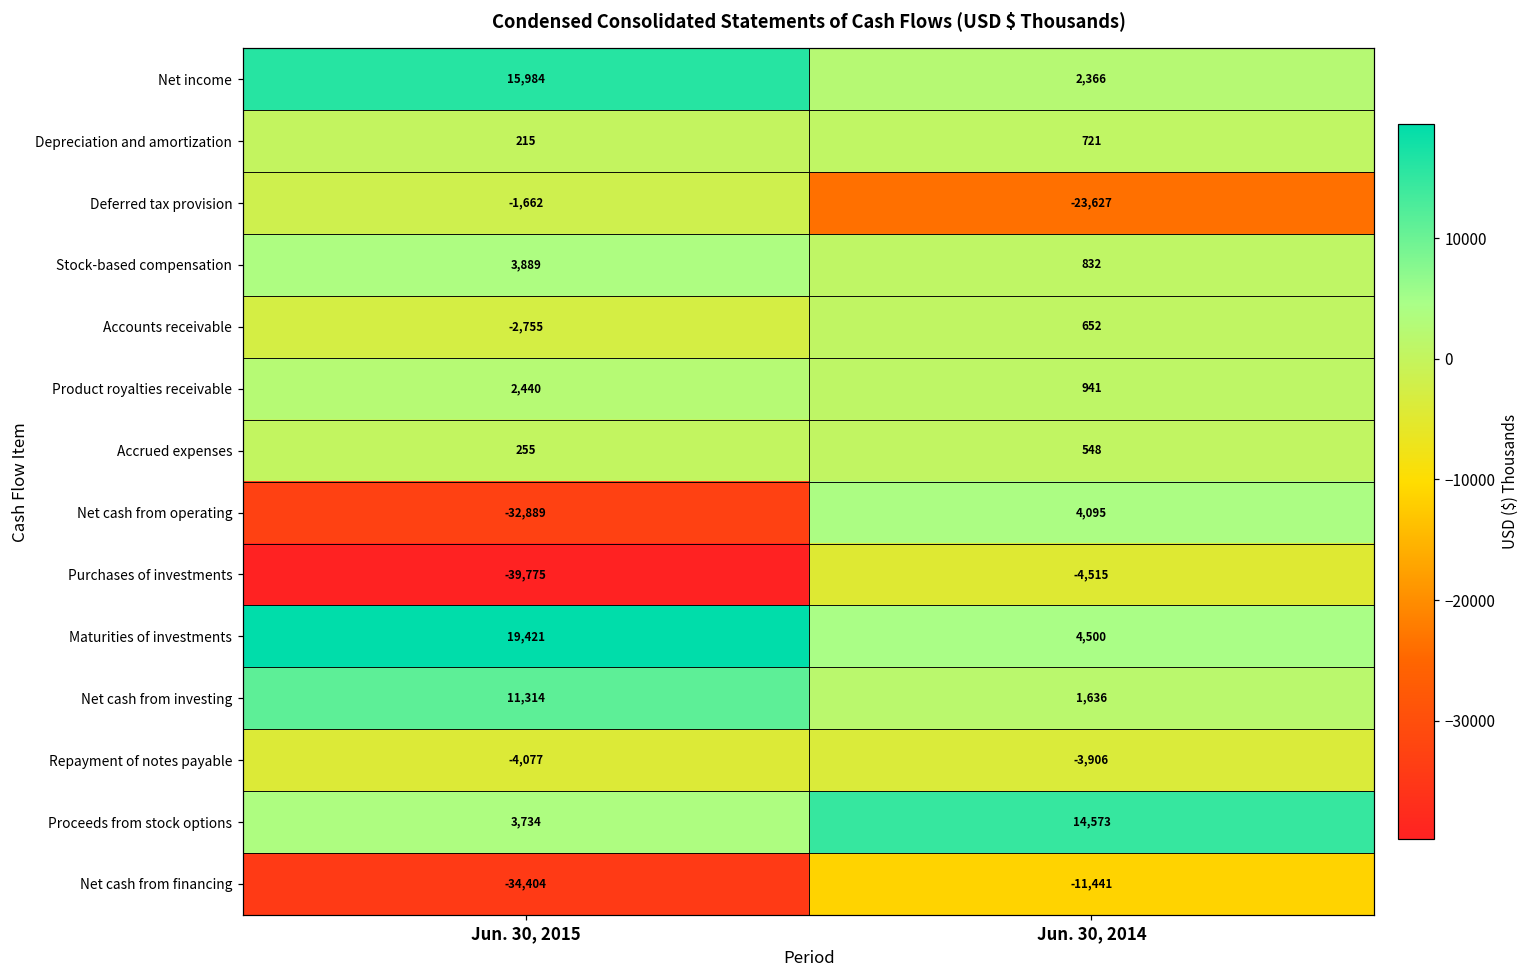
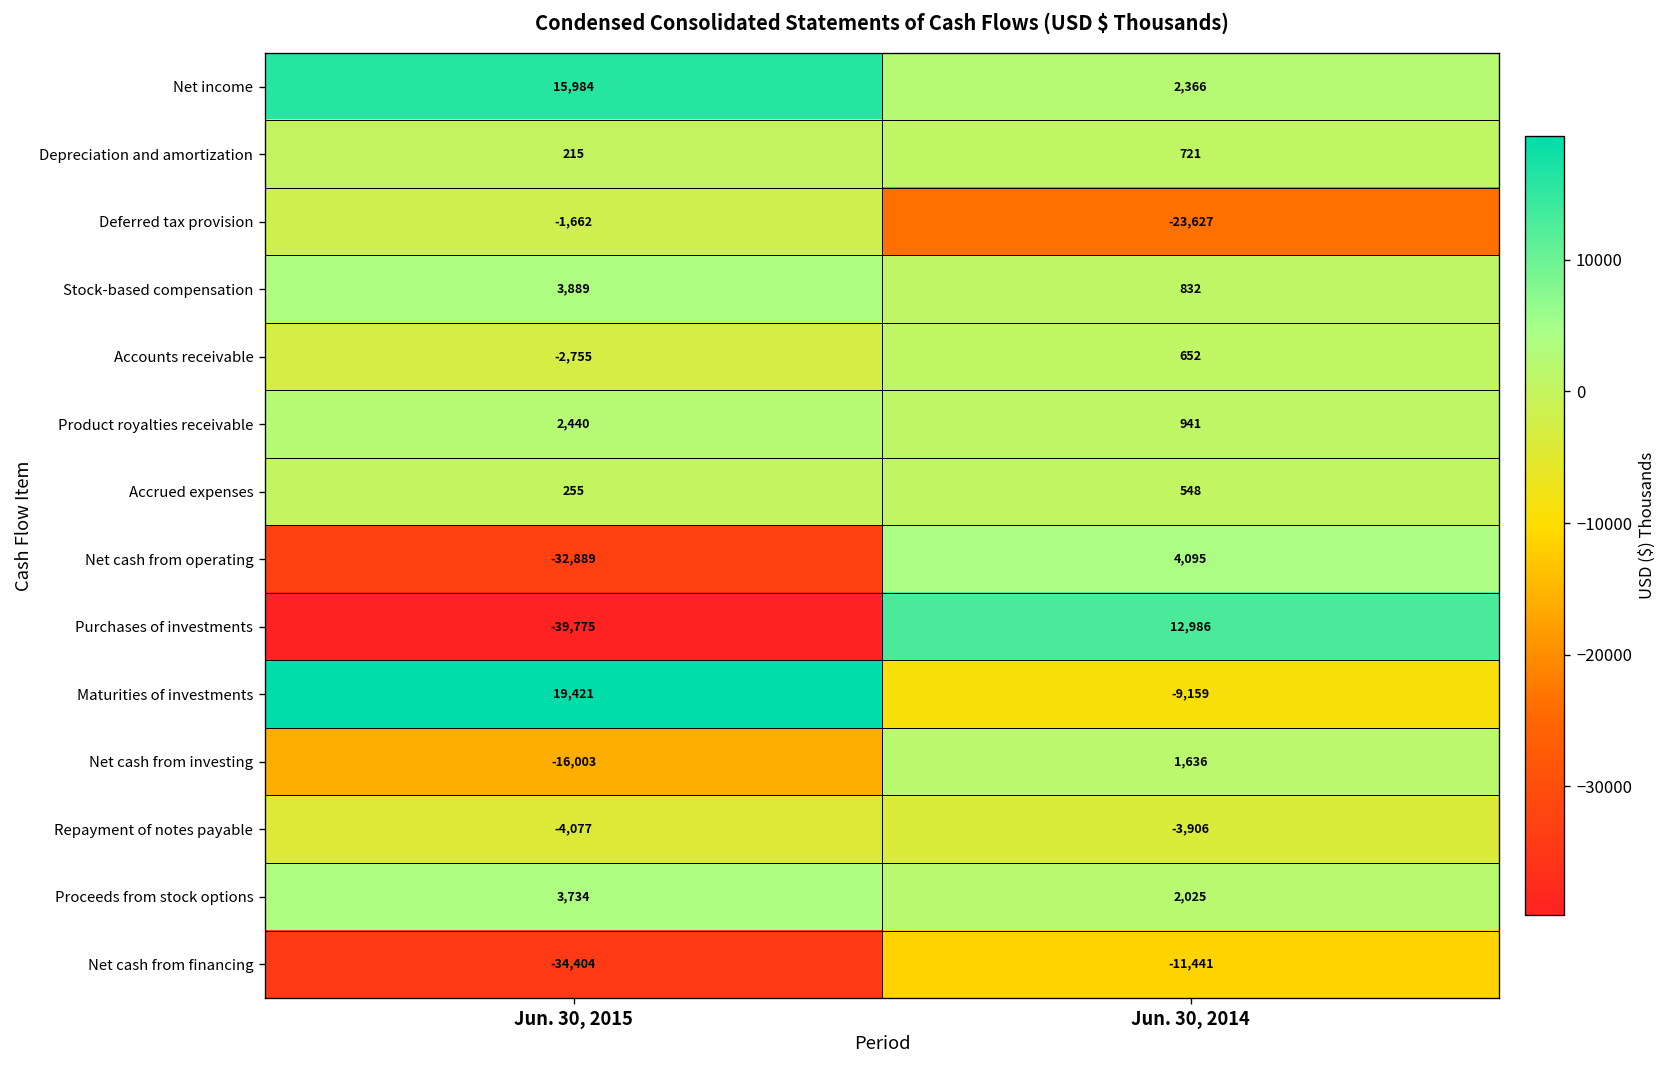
Purchases of investments, Jun. 30, 2014: -4,515 -> 12,986
Maturities of investments, Jun. 30, 2014: 4,500 -> -9,159
Net cash from investing, Jun. 30, 2015: 11,314 -> -16,003
Proceeds from stock options, Jun. 30, 2014: 14,573 -> 2,025
